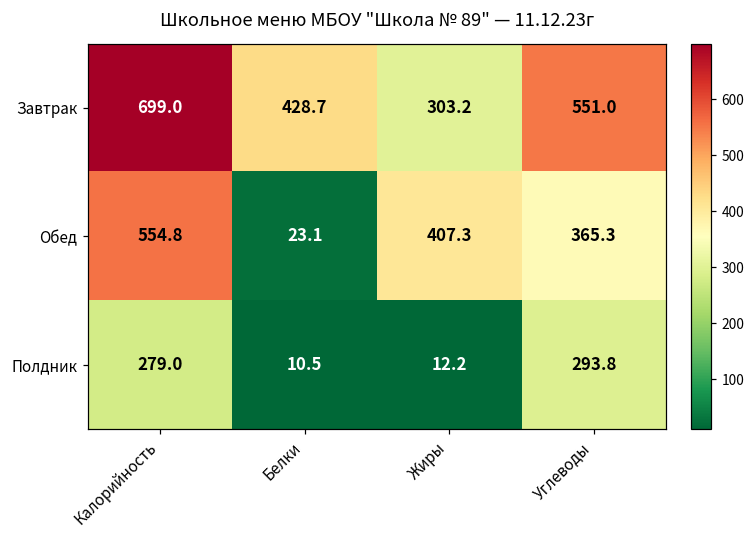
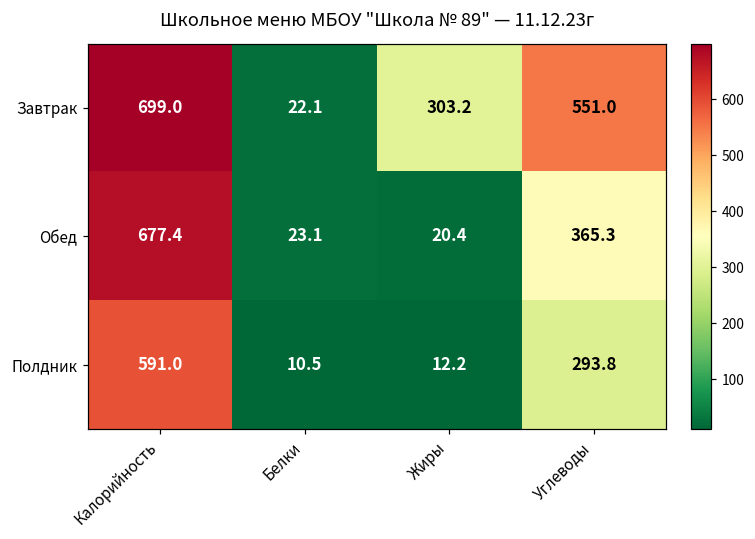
Завтрак, Белки: 428.7 -> 22.1
Обед, Калорийность: 554.8 -> 677.4
Обед, Жиры: 407.3 -> 20.4
Полдник, Калорийность: 279.0 -> 591.0
